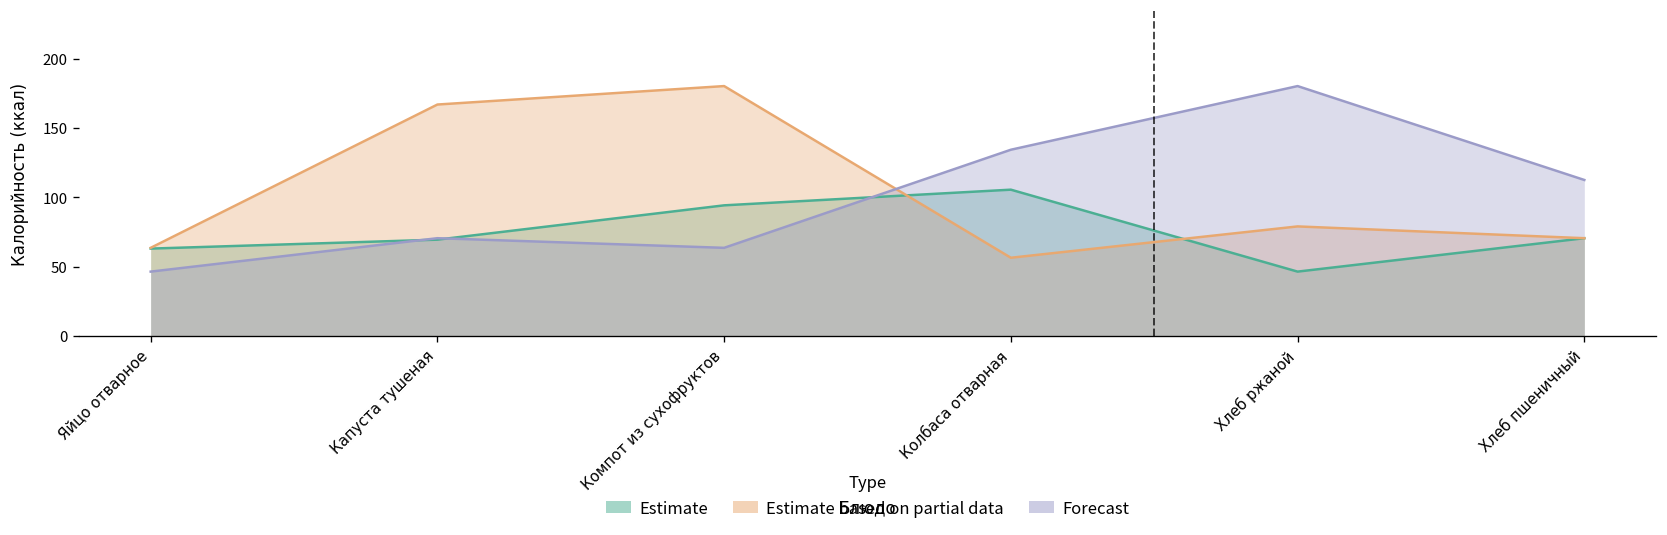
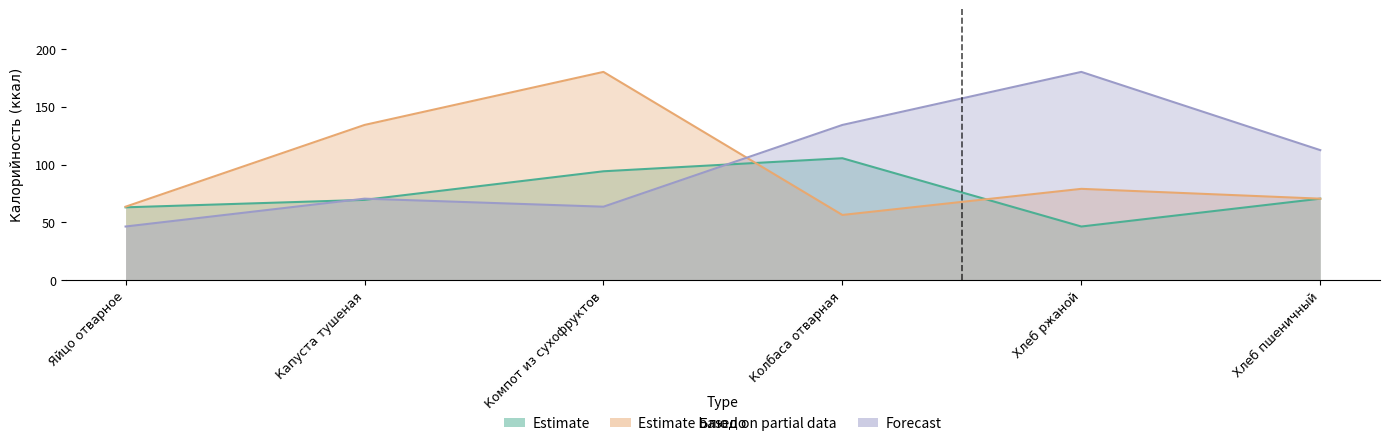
Estimate based on partial data, Капуста тушеная: 167 -> 134
